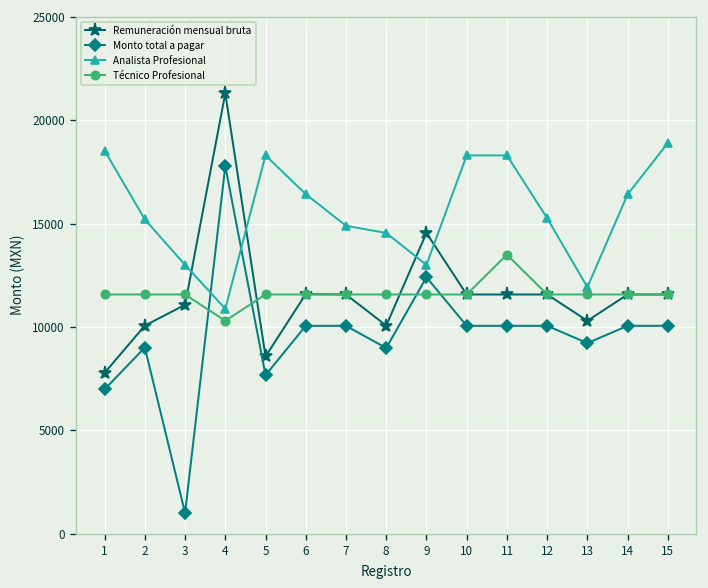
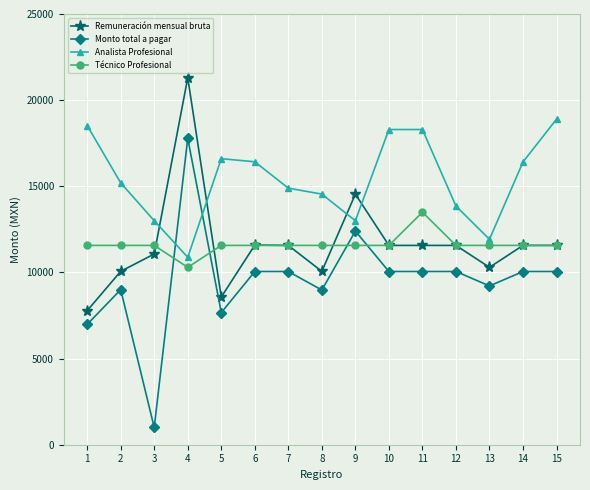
Analista Profesional, 5: 18300 -> 16600
Analista Profesional, 12: 15300 -> 13900
